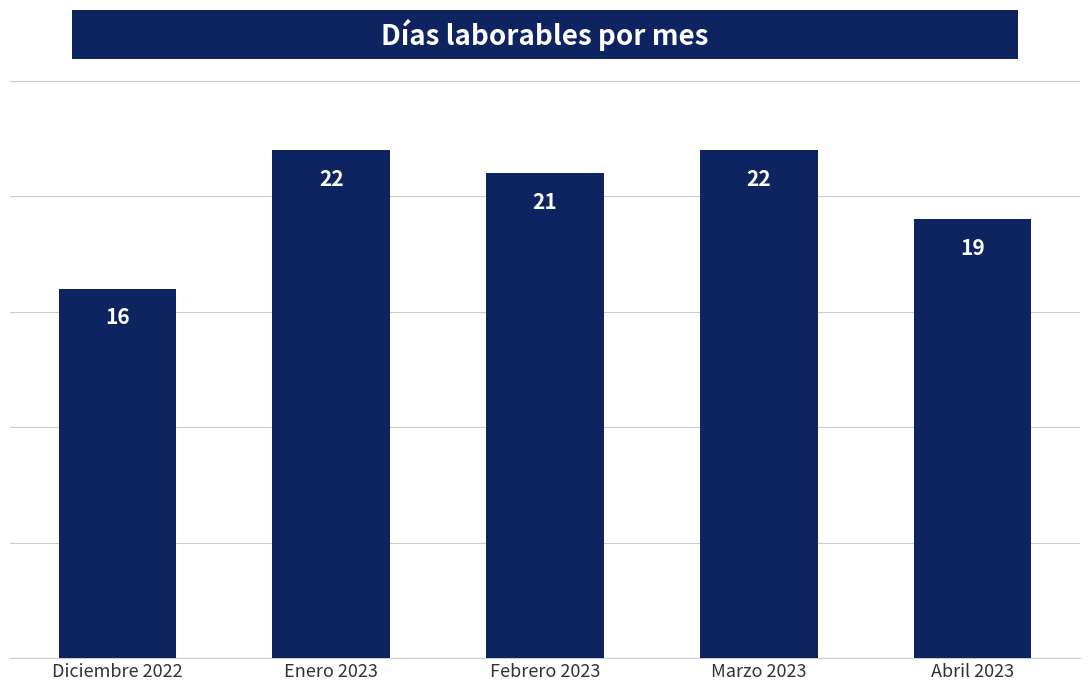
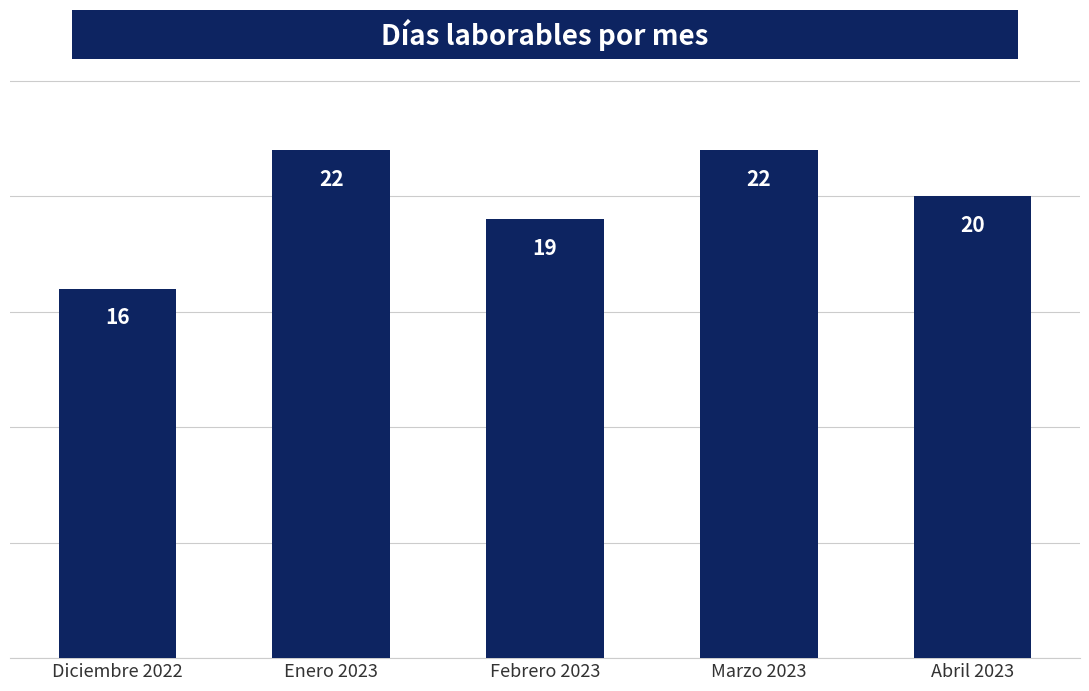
Febrero 2023: 21 -> 19
Abril 2023: 19 -> 20
